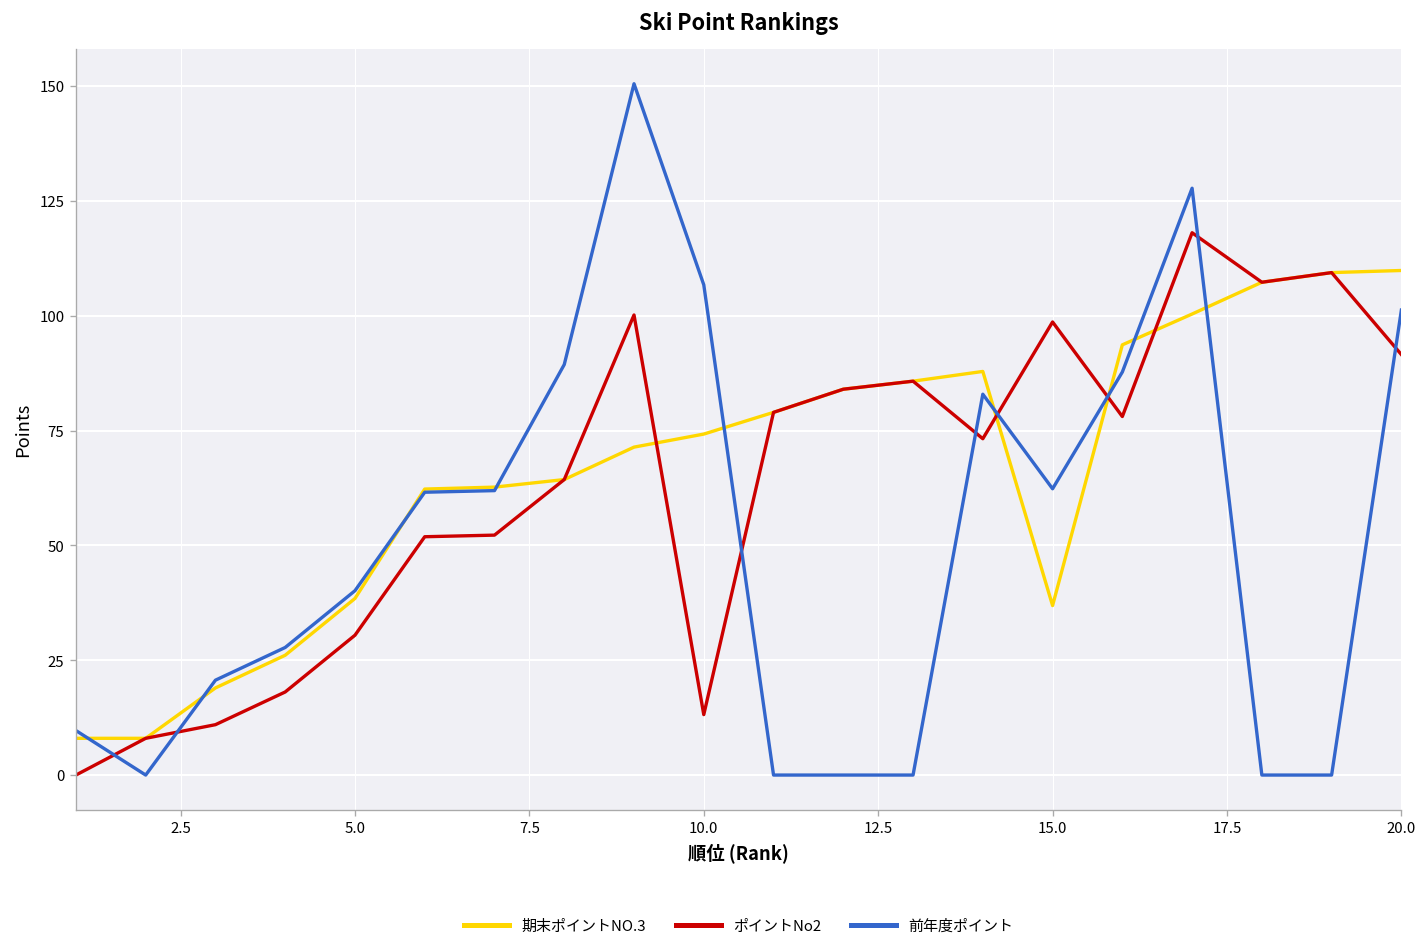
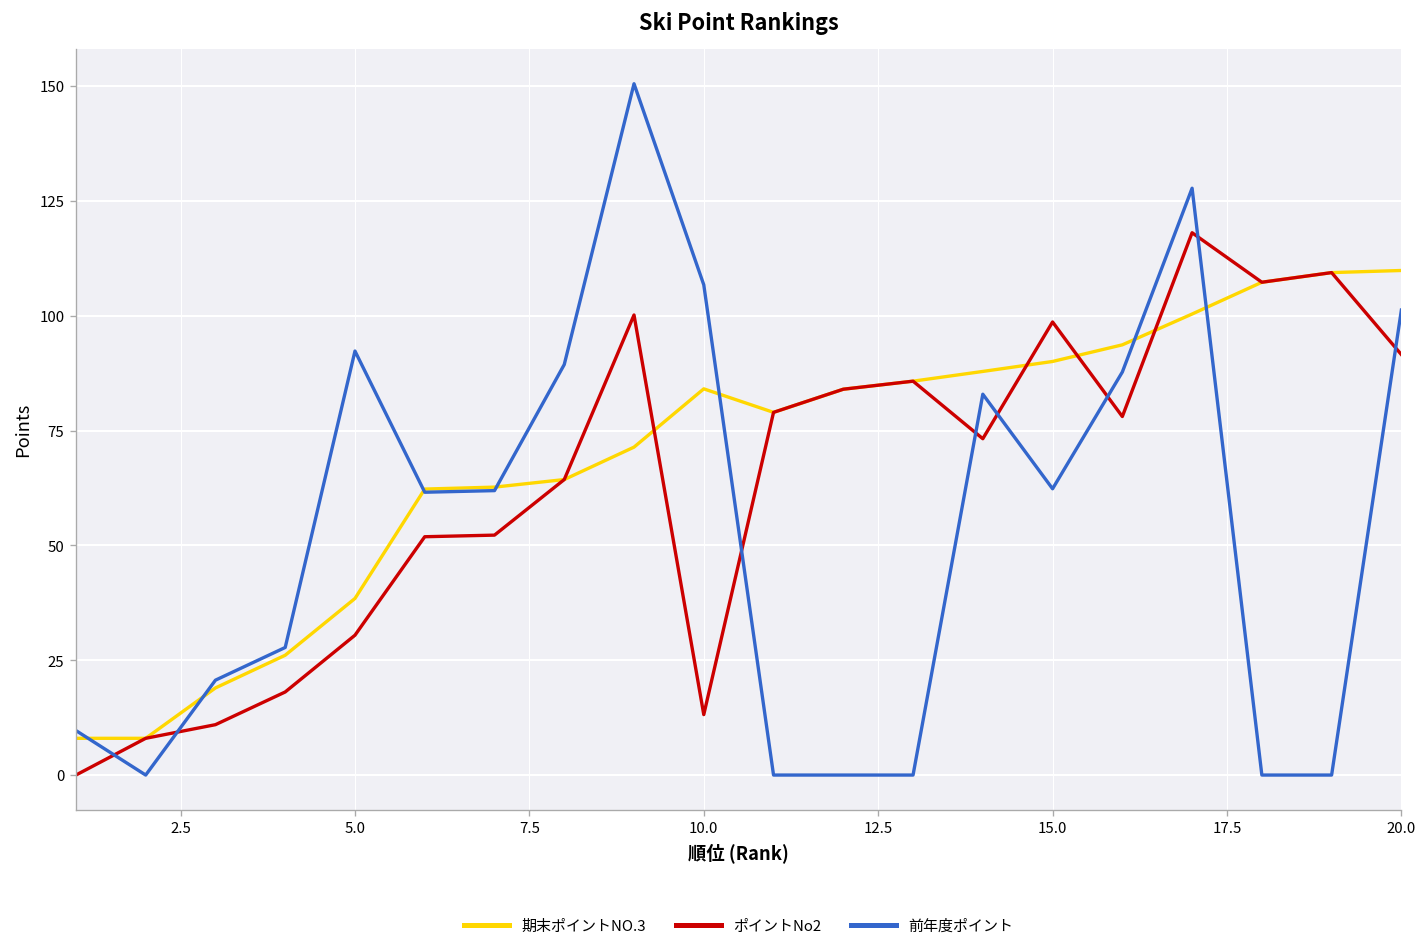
前年度ポイント, 5.0: 40 -> 92
期末ポイントNO.3, 10.0: 74 -> 84
期末ポイントNO.3, 15.0: 37 -> 90
